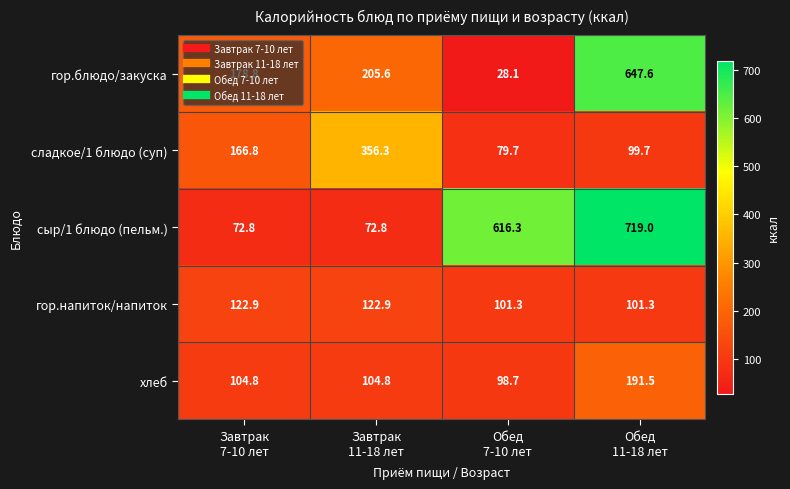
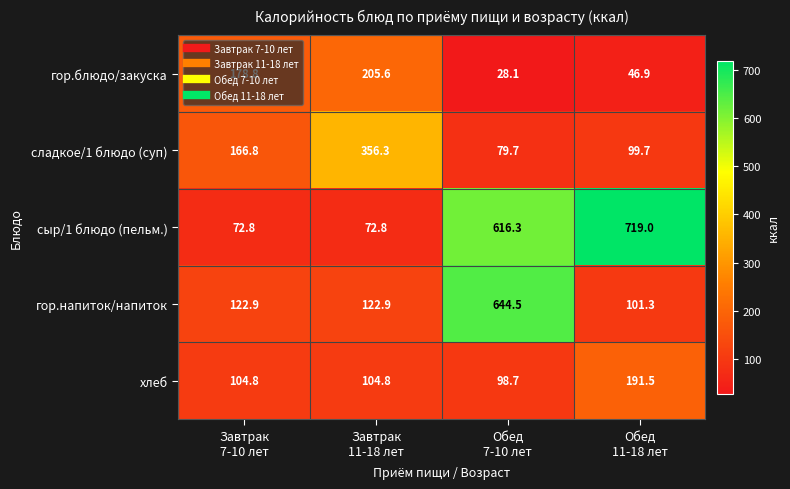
гор.блюдо/закуска, Обед 11-18 лет: 647.6 -> 46.9
гор.напиток/напиток, Обед 7-10 лет: 101.3 -> 644.5
